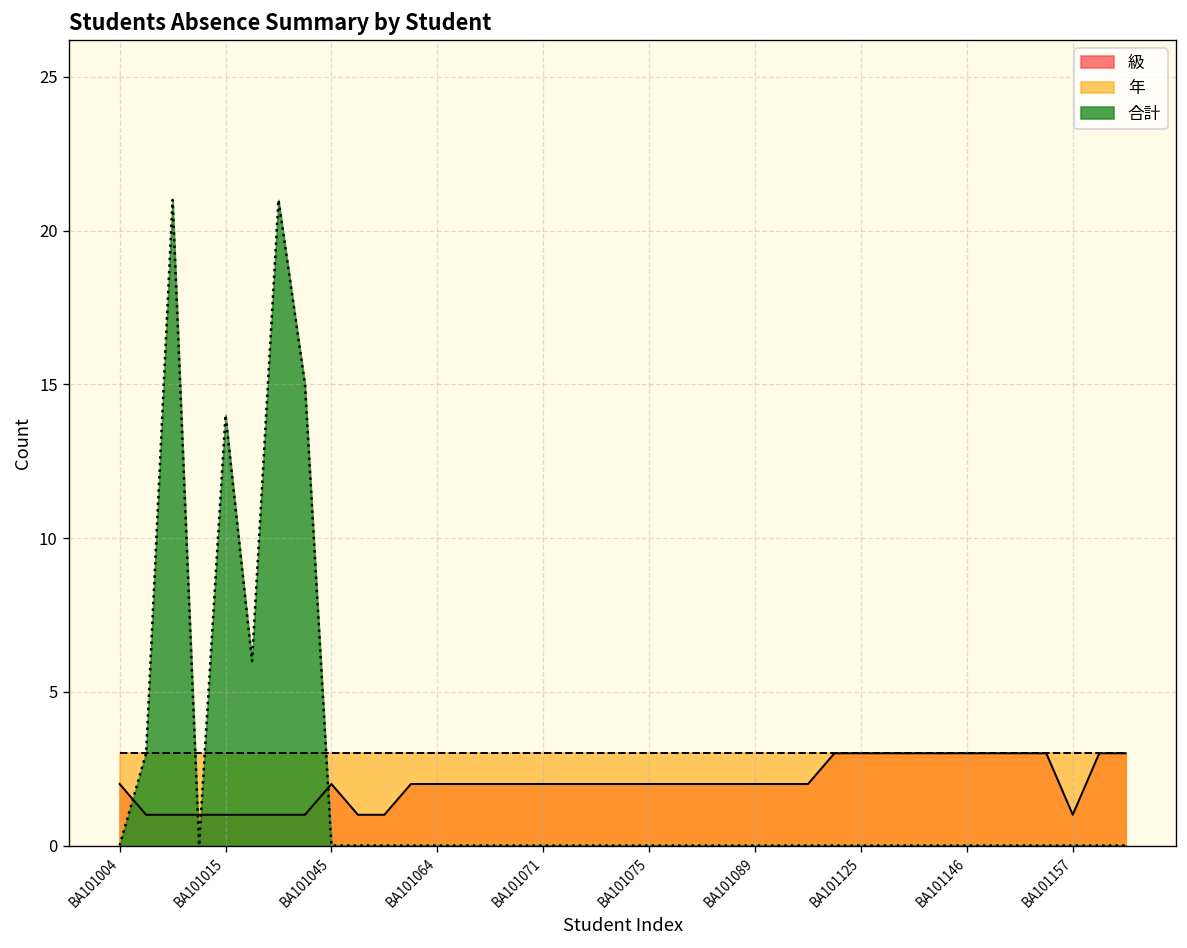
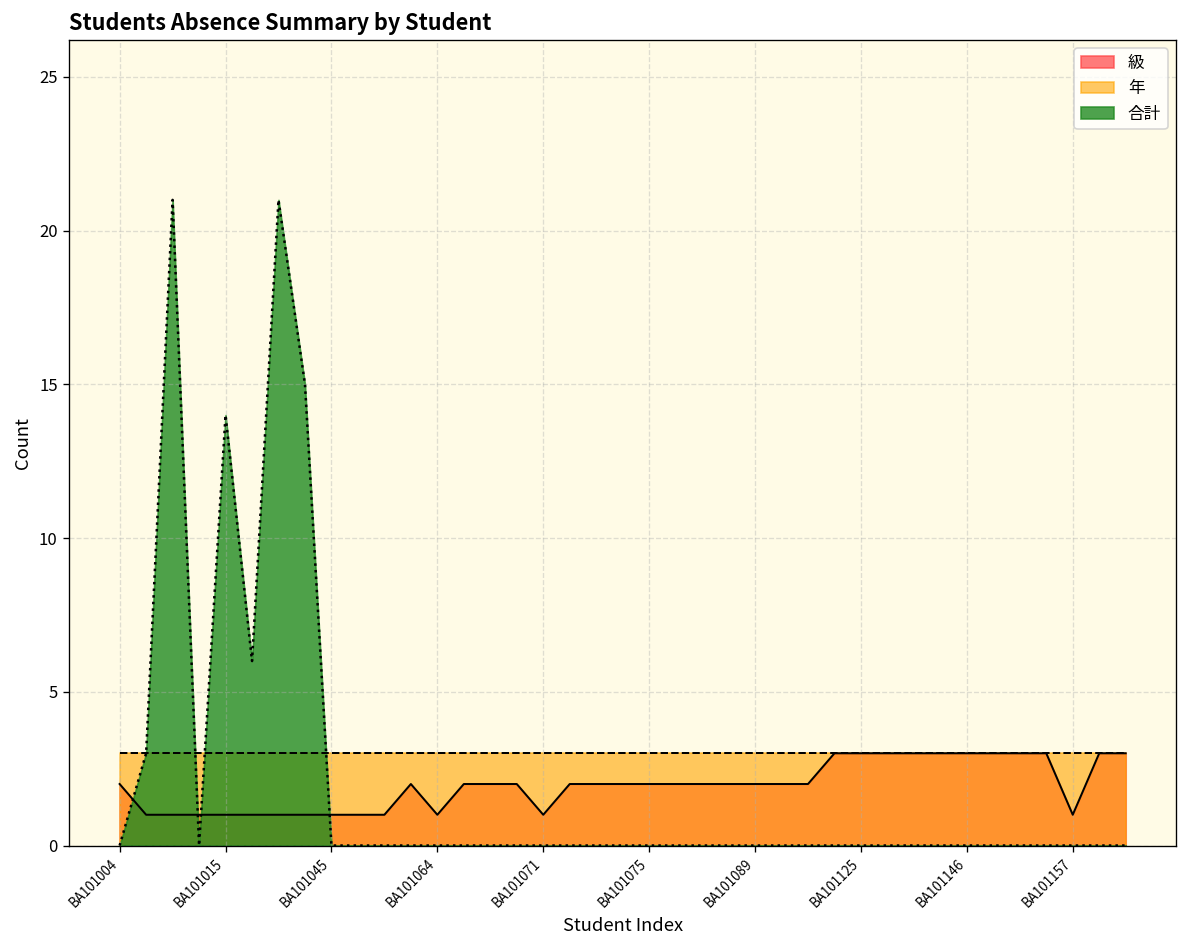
級, BA101045: 2 -> 1
級, BA101064: 2 -> 1
級, BA101071: 2 -> 1
